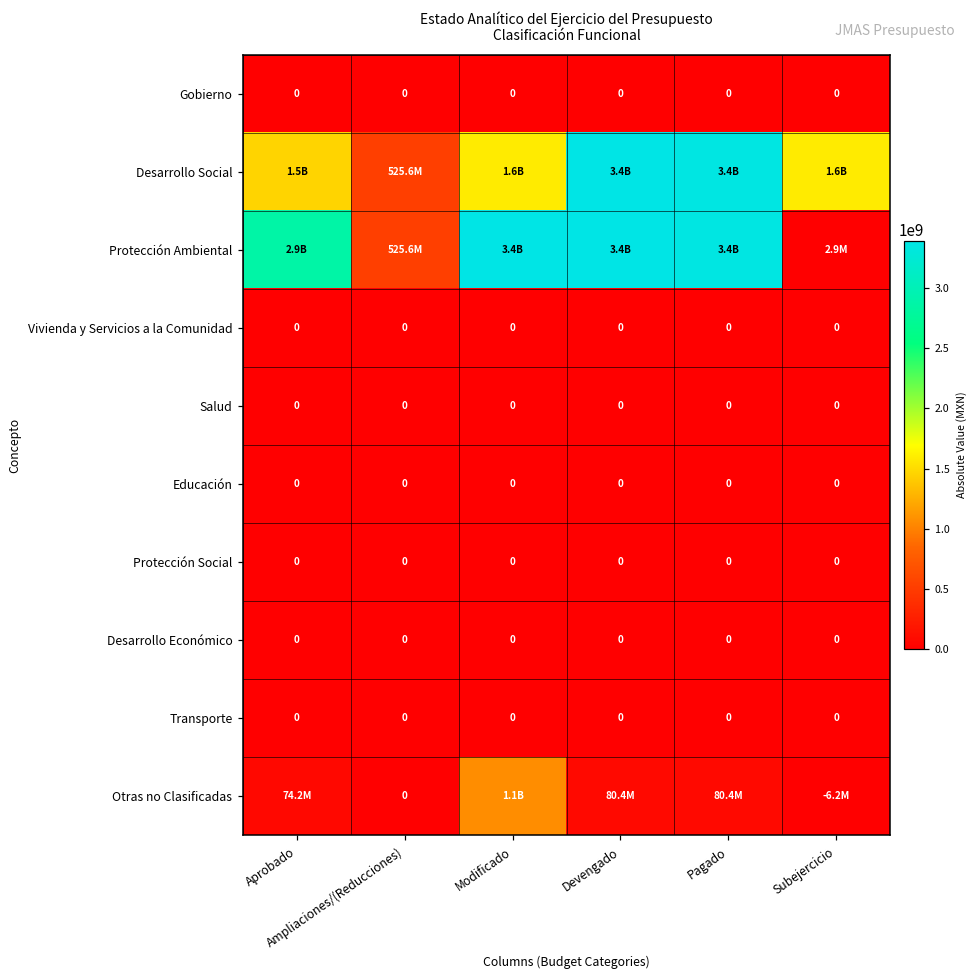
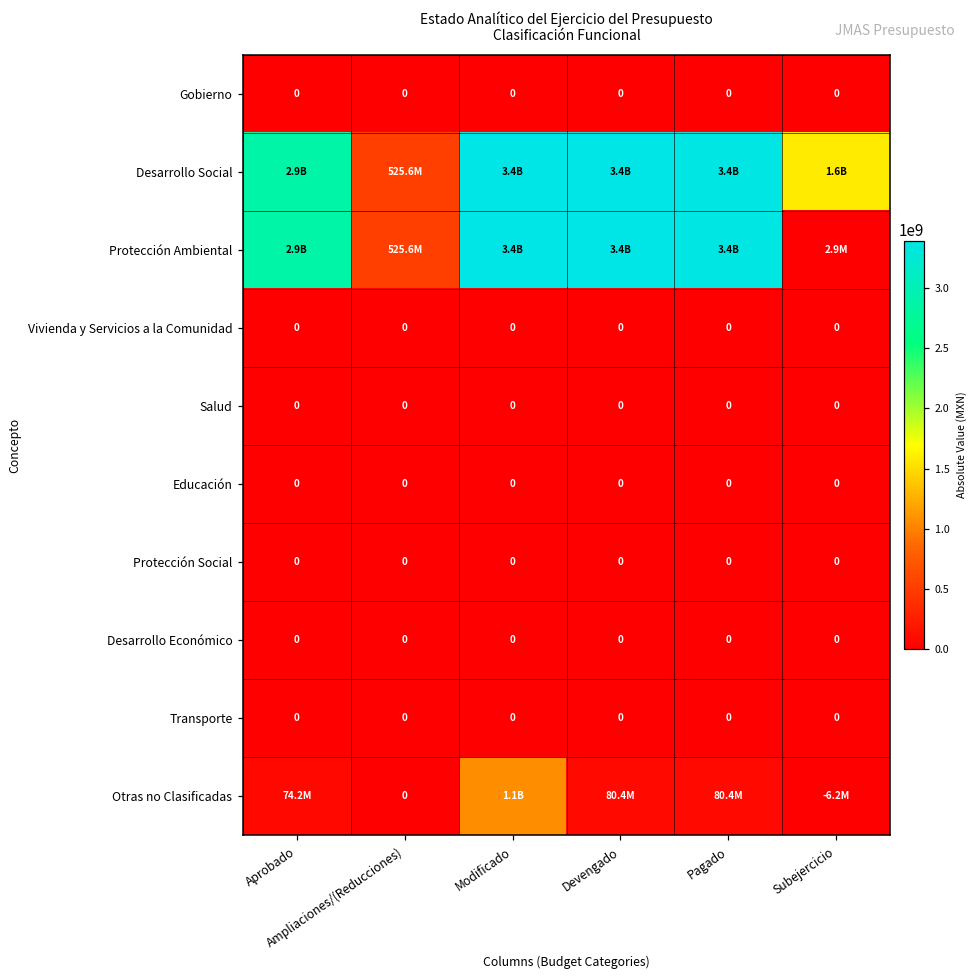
Desarrollo Social, Aprobado: 1.5B -> 2.9B
Desarrollo Social, Modificado: 1.6B -> 3.4B
